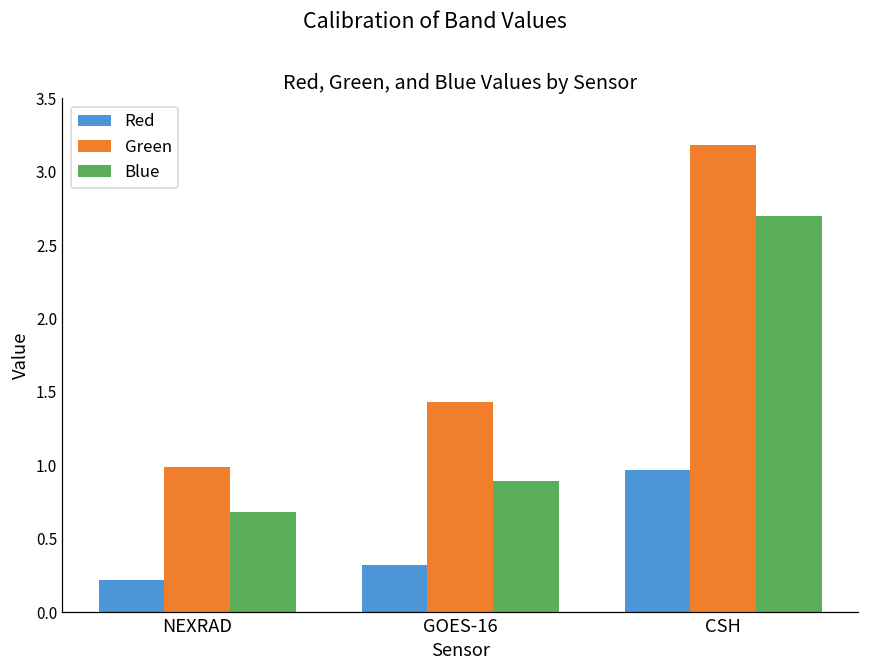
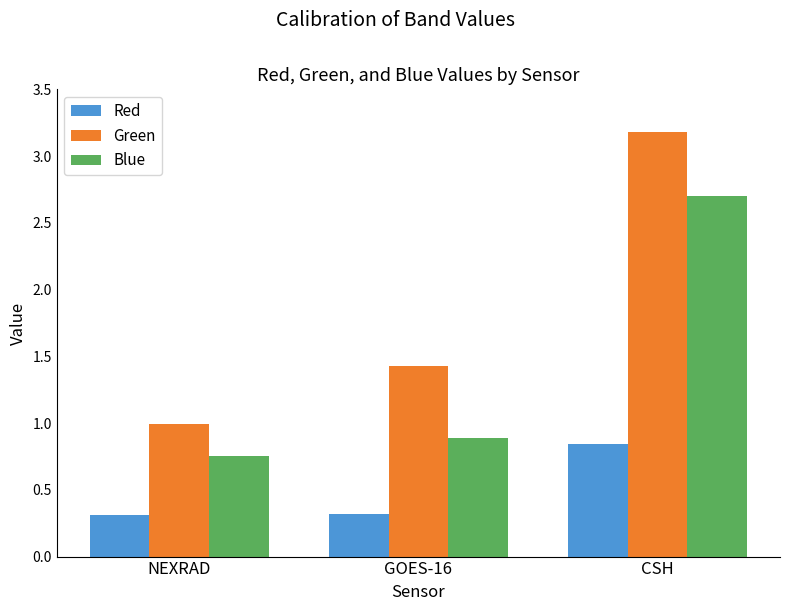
Red, NEXRAD: 0.22 -> 0.31
Blue, NEXRAD: 0.68 -> 0.75
Red, CSH: 0.97 -> 0.84
